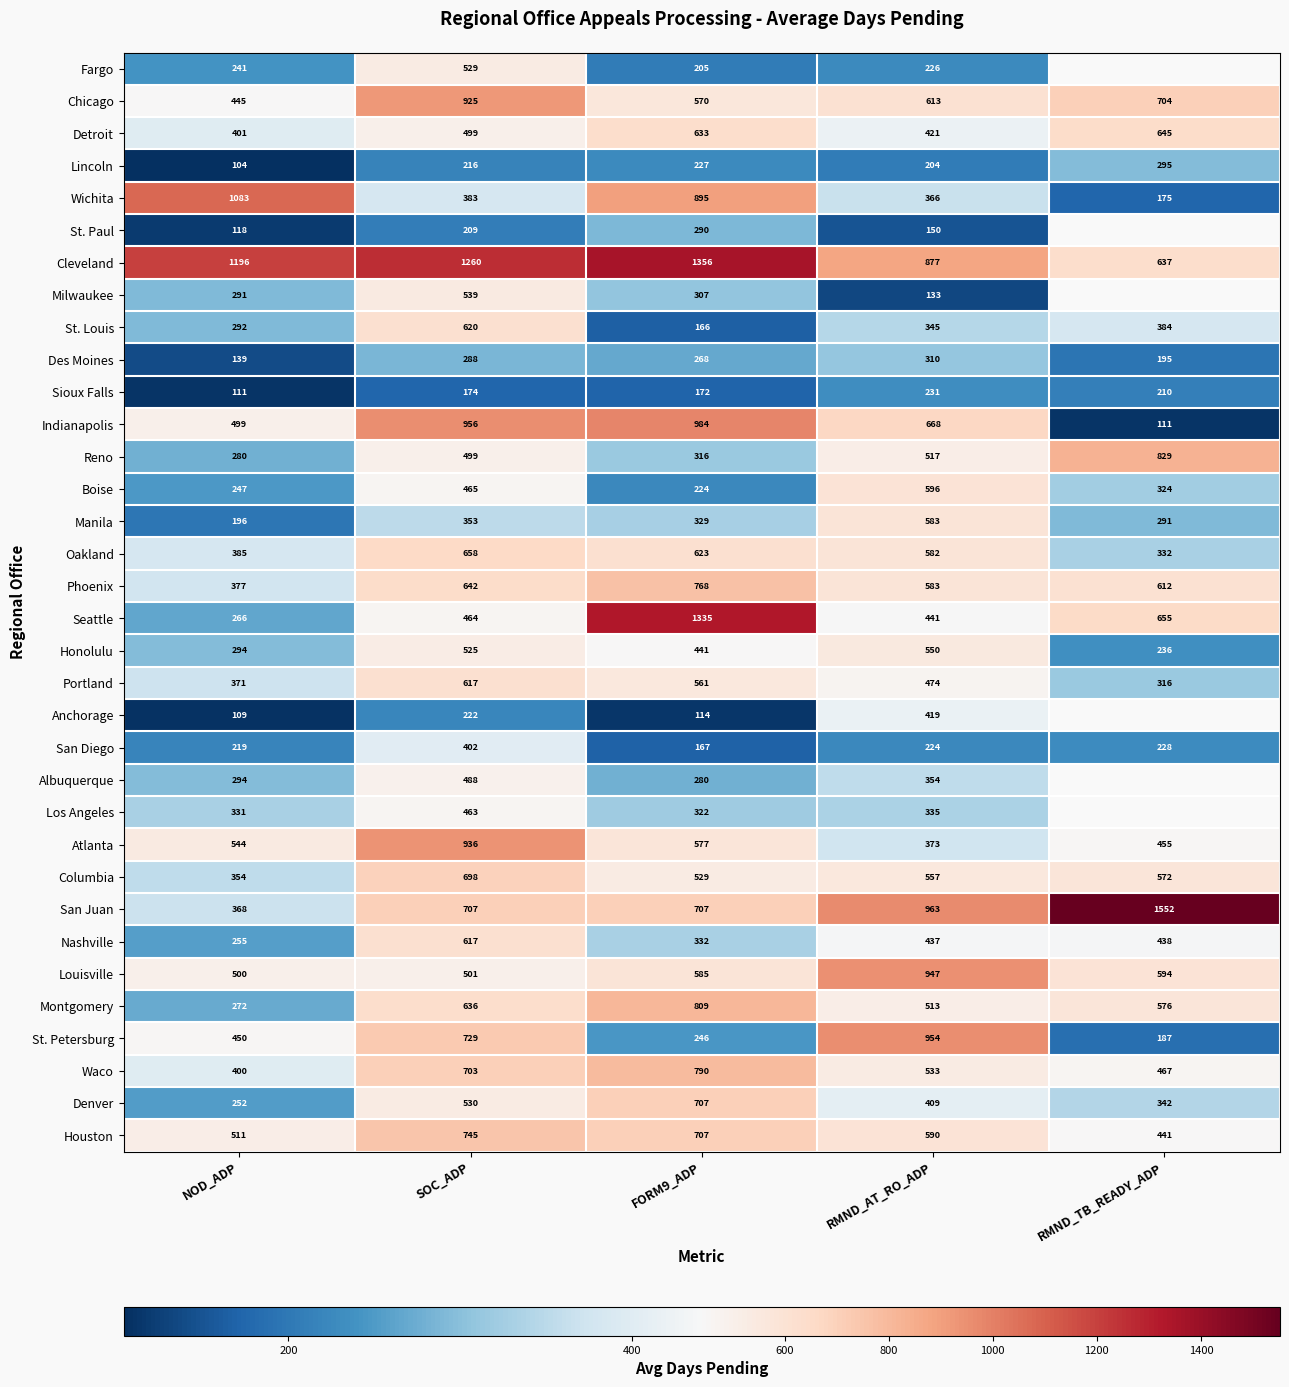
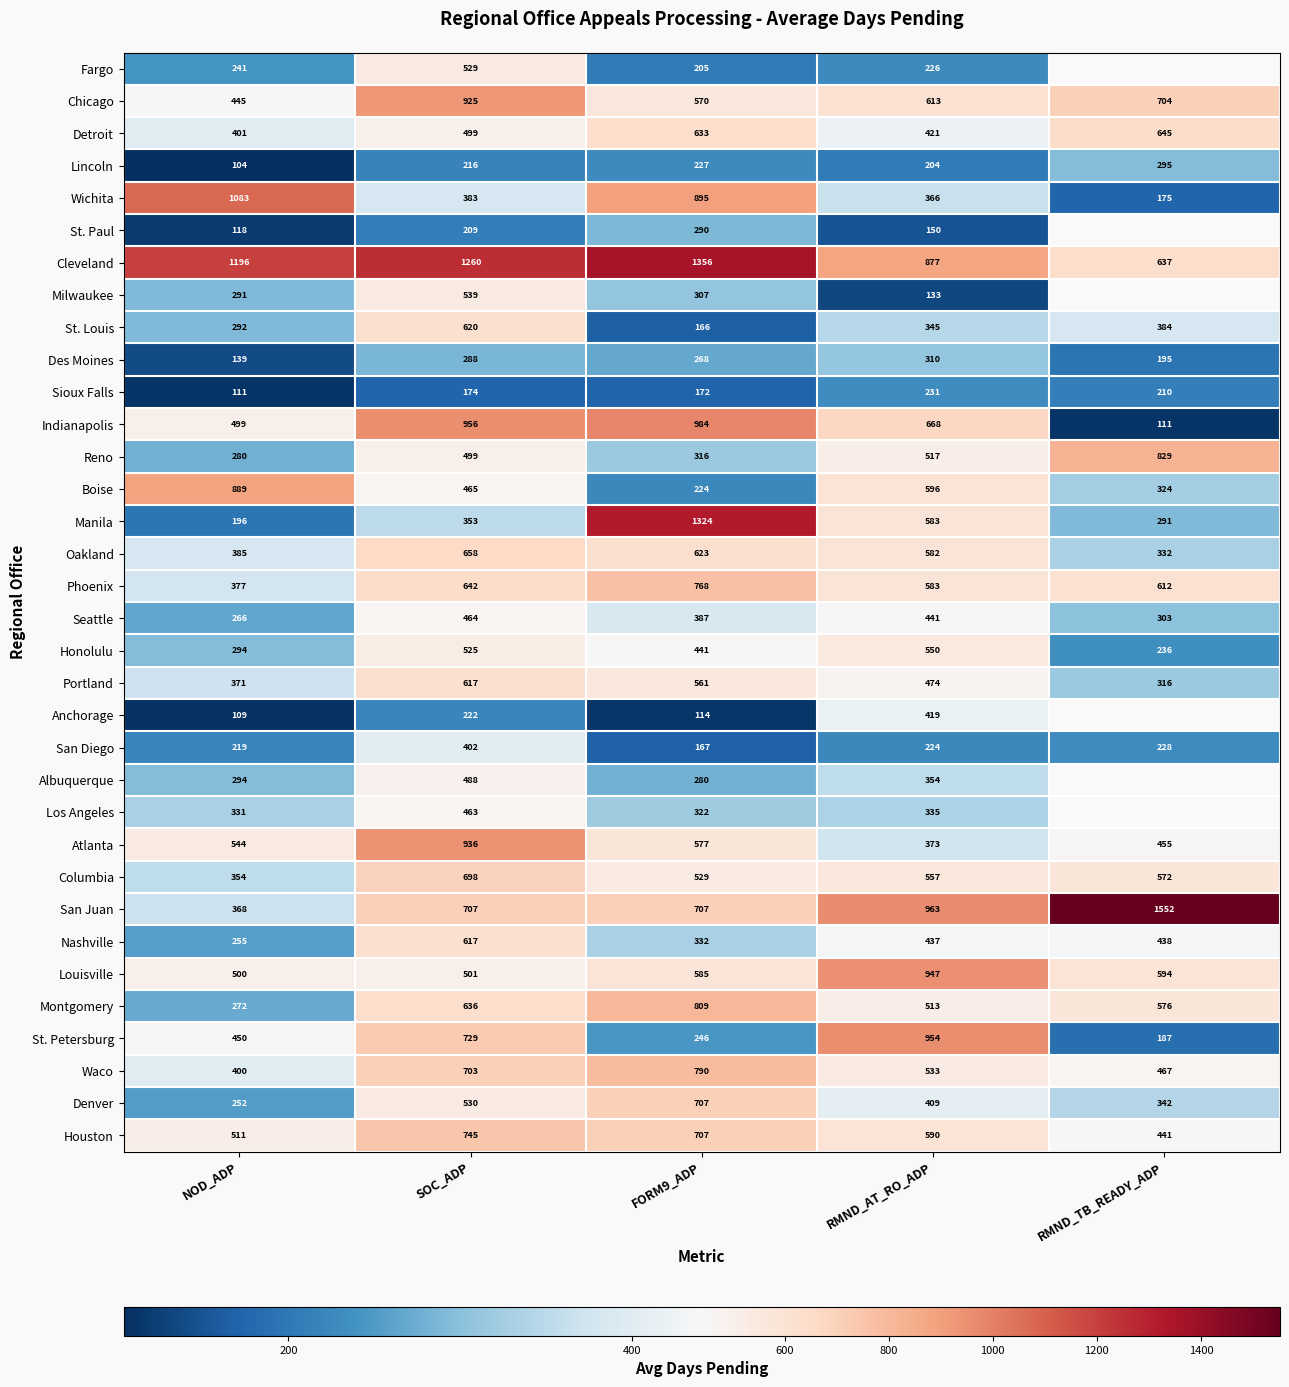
Boise, NOD_ADP: 247 -> 889
Manila, FORM9_ADP: 329 -> 1324
Seattle, FORM9_ADP: 1335 -> 387
Seattle, RMND_TB_READY_ADP: 655 -> 303
